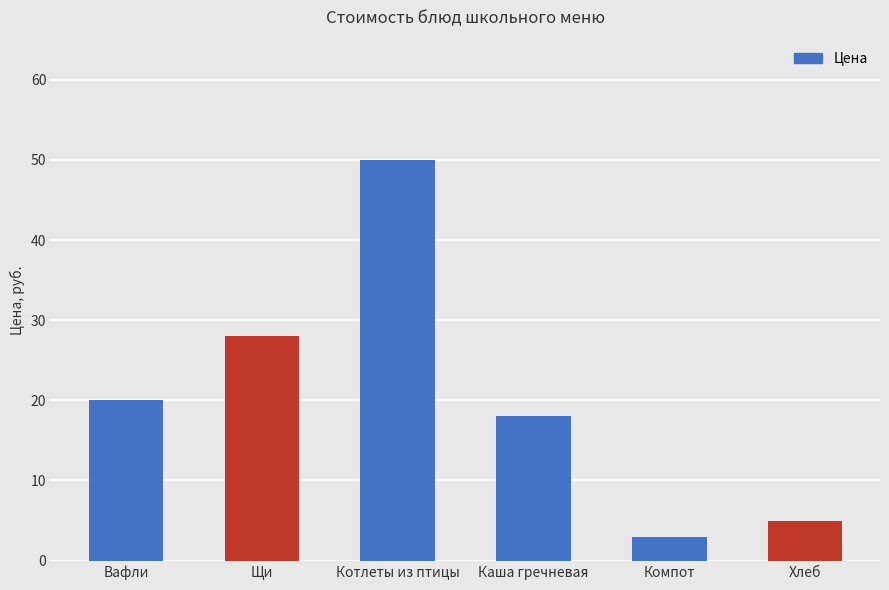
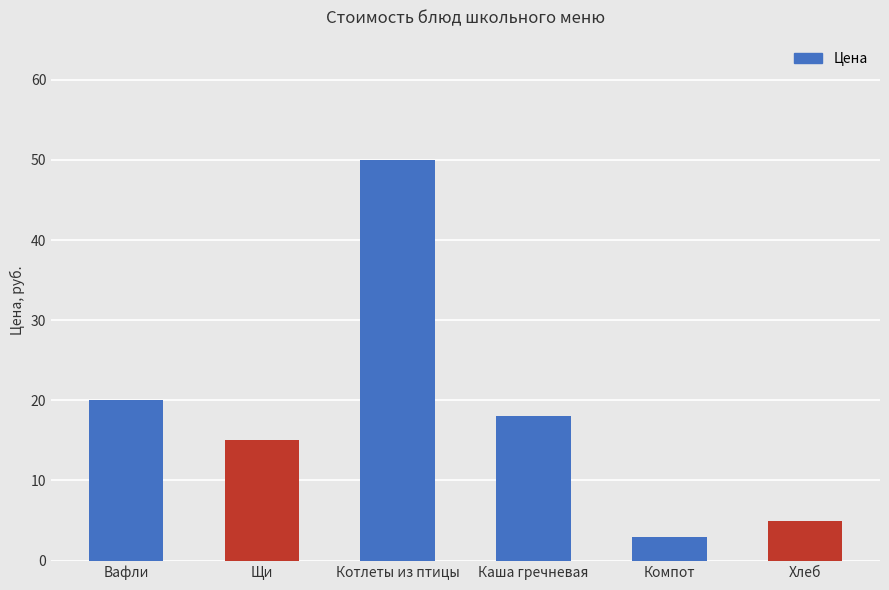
Щи: 28 -> 15
